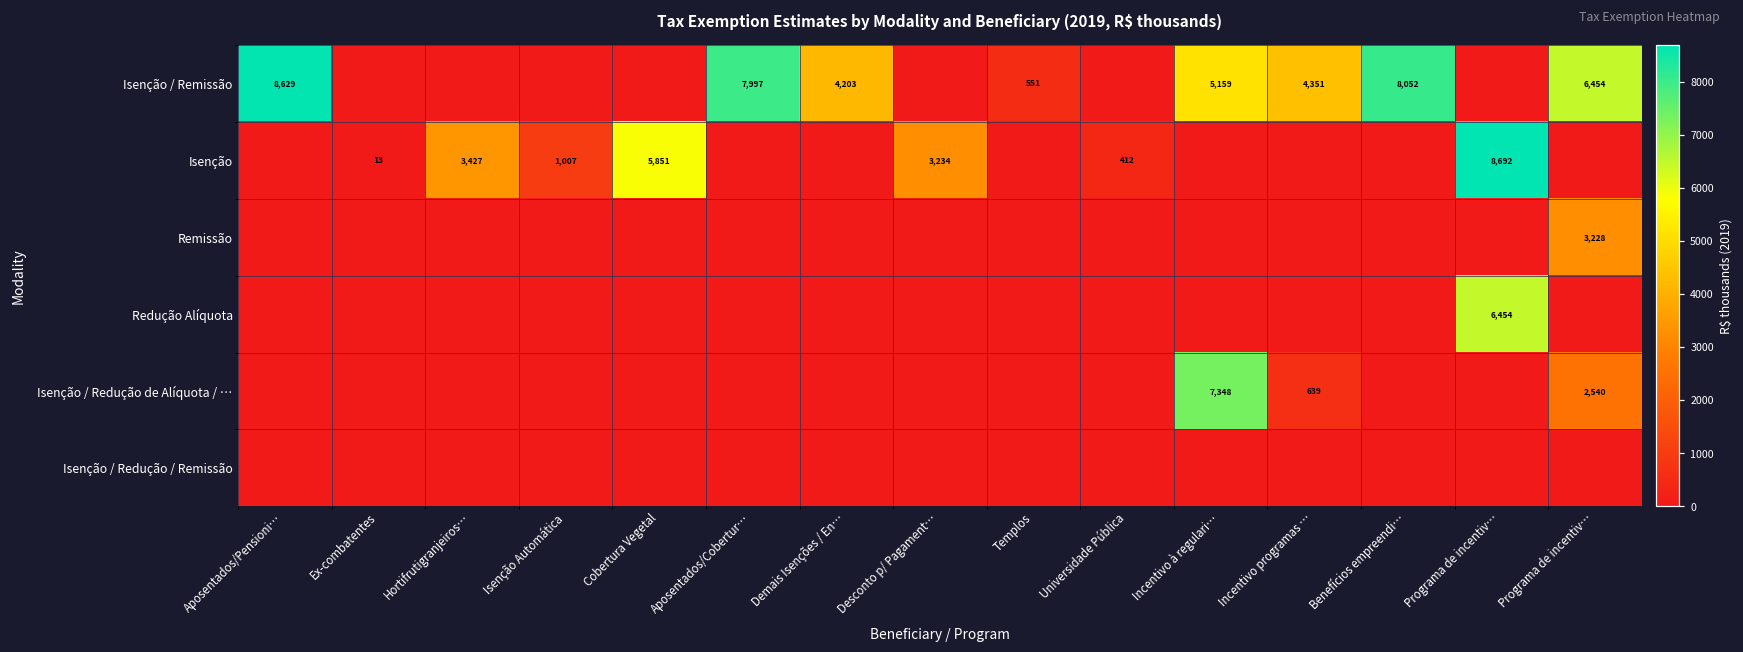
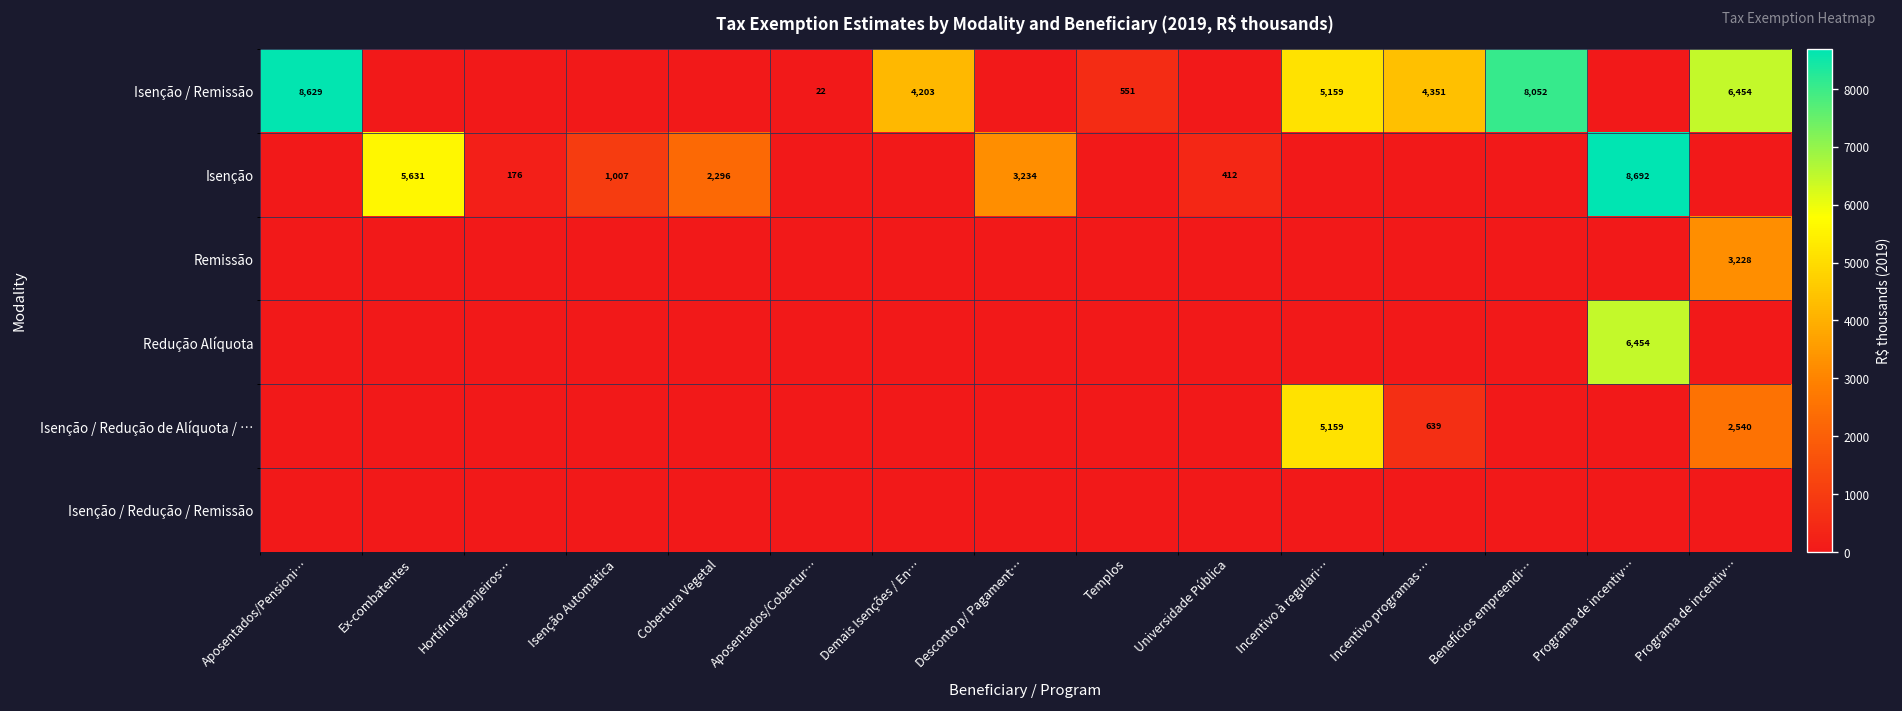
Isenção / Remissão, Aposentados/Cobertur…: 7,997 -> 22
Isenção, Ex-combatentes: 13 -> 5,631
Isenção, Hortifrutigranjeiros…: 3,427 -> 176
Isenção, Cobertura Vegetal: 5,851 -> 2,296
Isenção / Redução de Alíquota / …, Incentivo à regulari…: 7,348 -> 5,159
